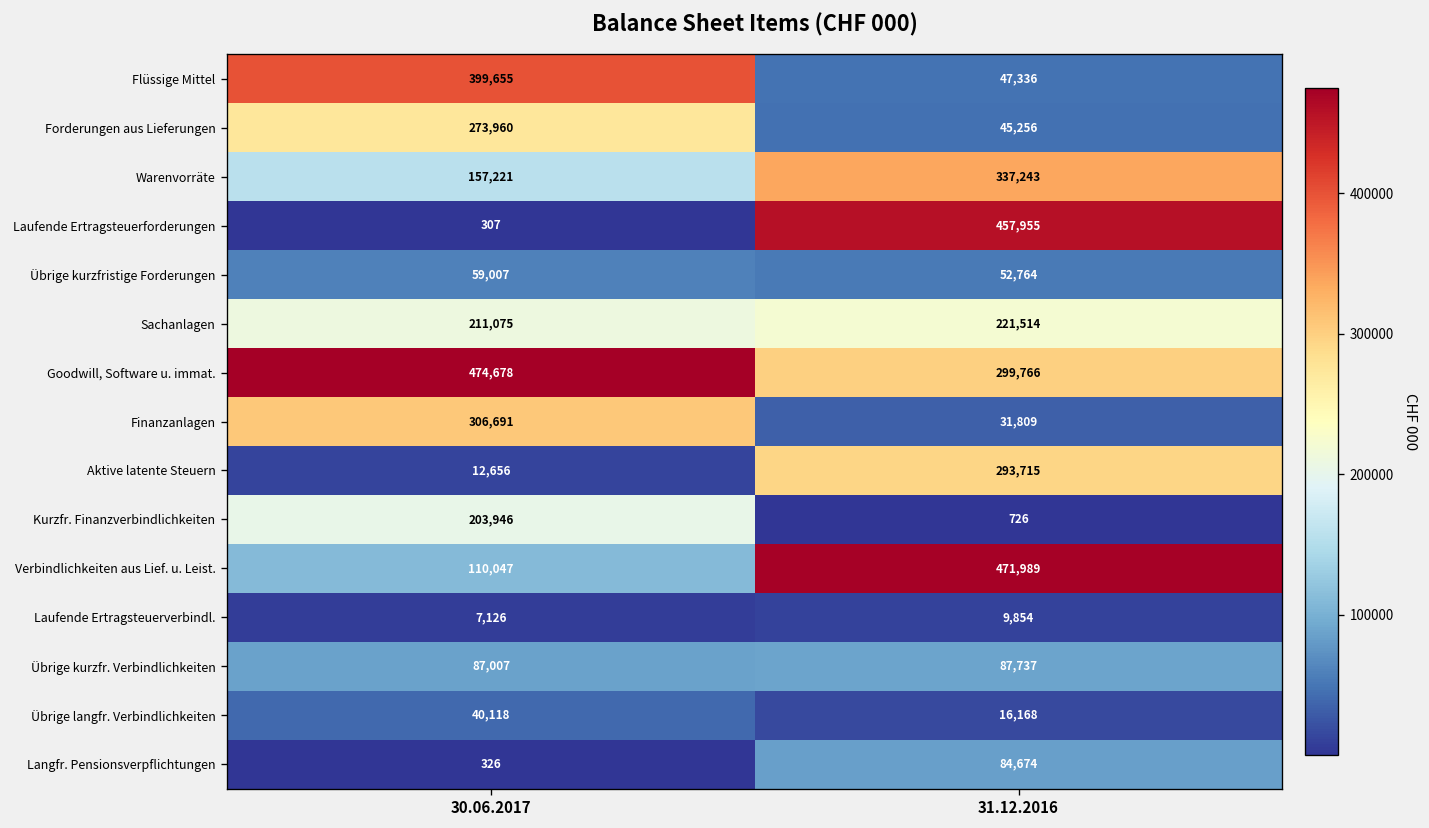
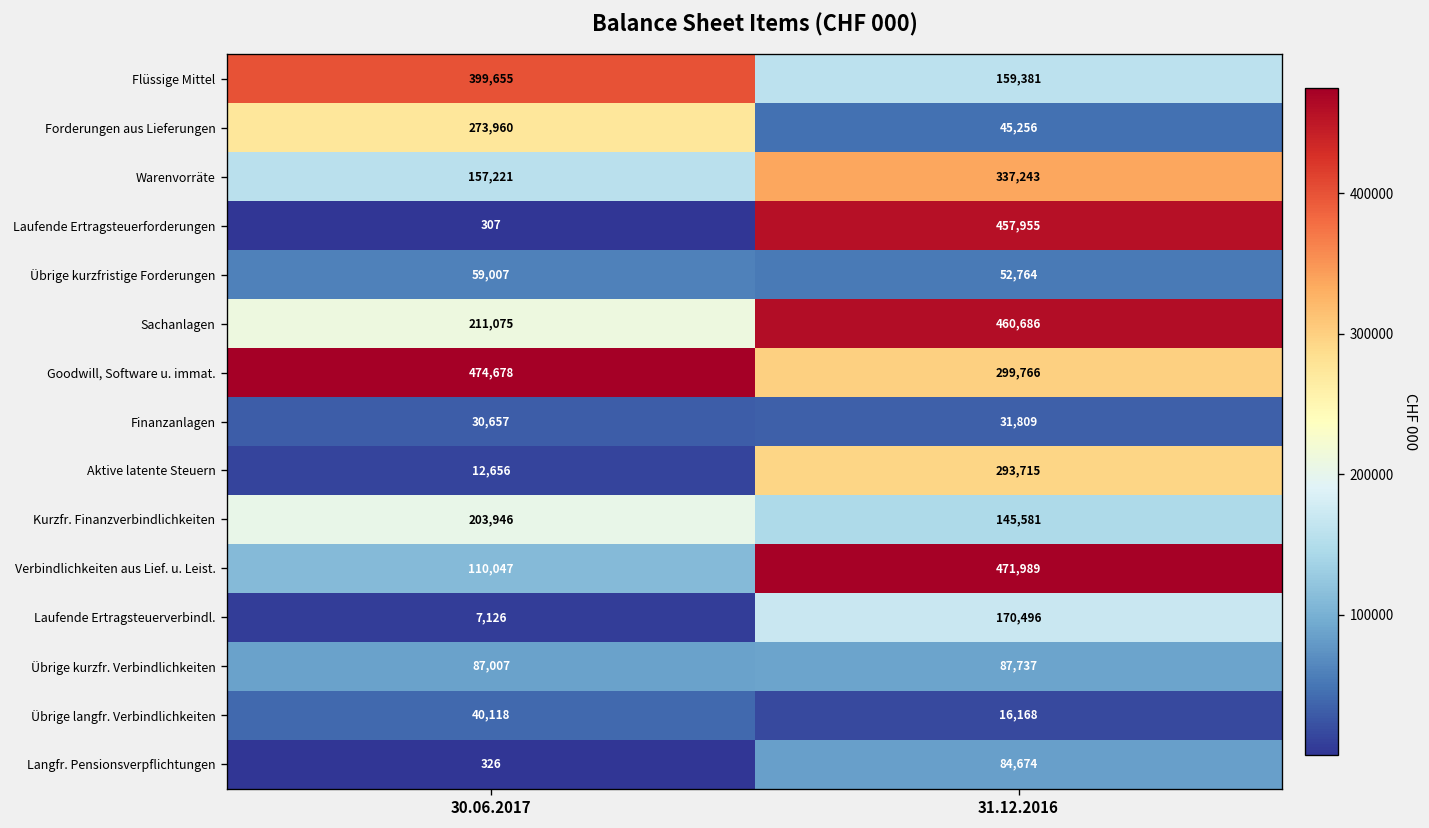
Flüssige Mittel, 31.12.2016: 47,336 -> 159,381
Sachanlagen, 31.12.2016: 221,514 -> 460,686
Finanzanlagen, 30.06.2017: 306,691 -> 30,657
Kurzfr. Finanzverbindlichkeiten, 31.12.2016: 726 -> 145,581
Laufende Ertragsteuerverbindl., 31.12.2016: 9,854 -> 170,496
